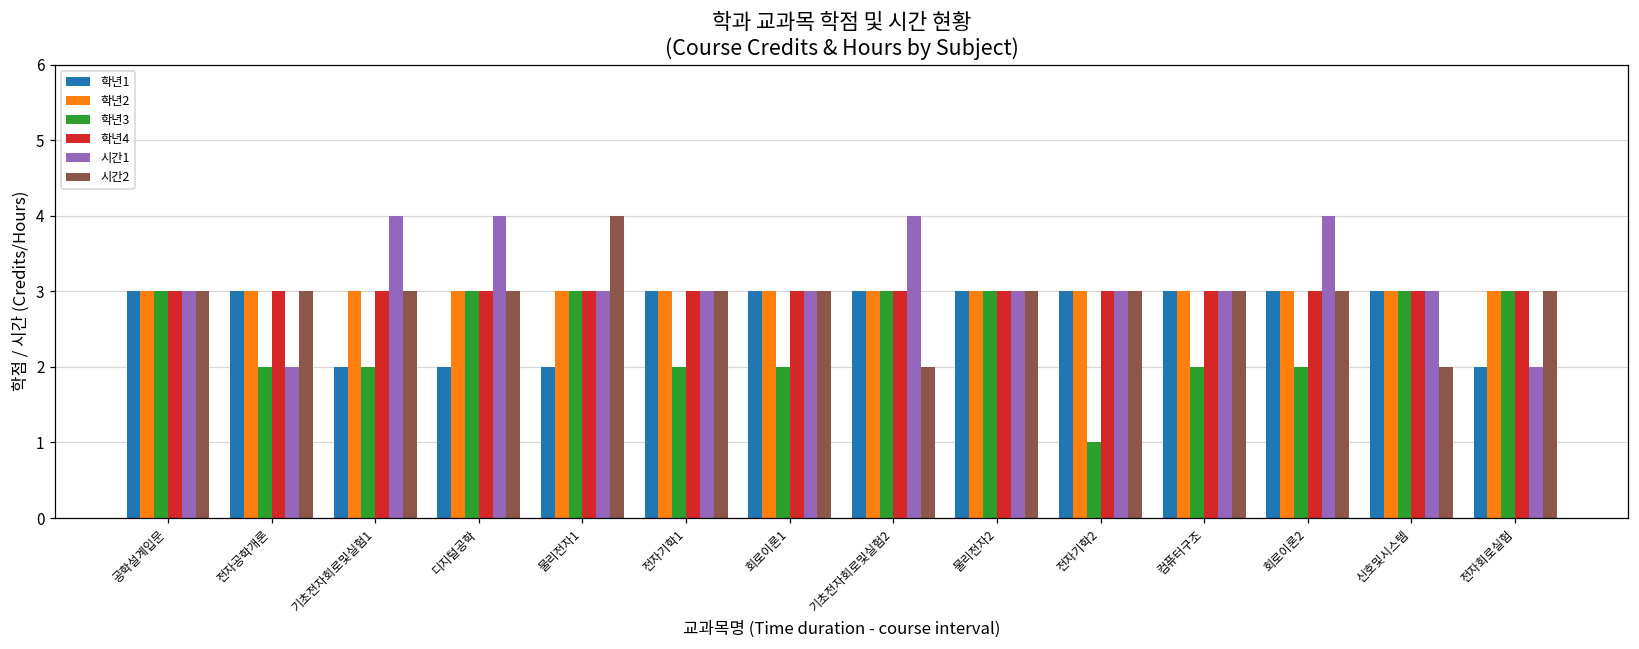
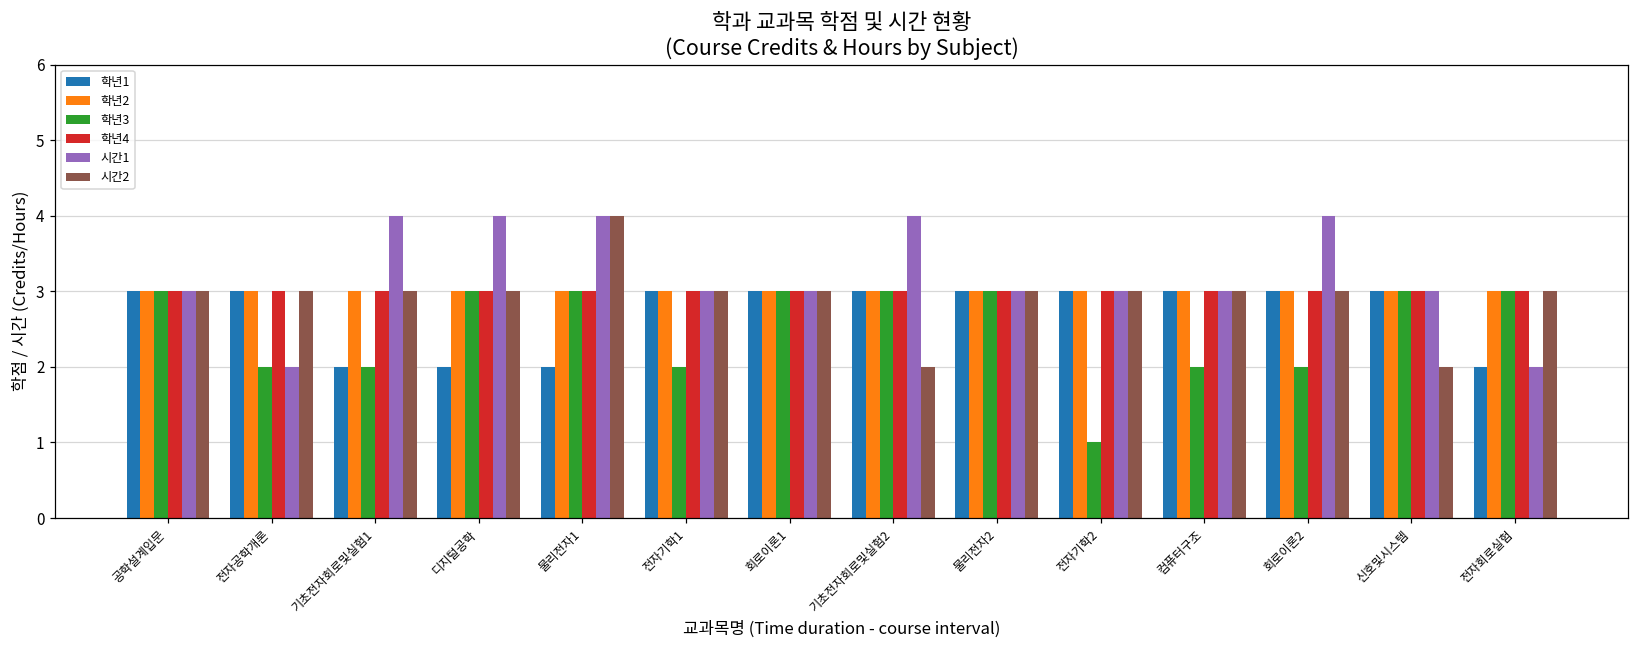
시간1, 물리전자1: 3 -> 4
학년3, 회로이론1: 2 -> 3
